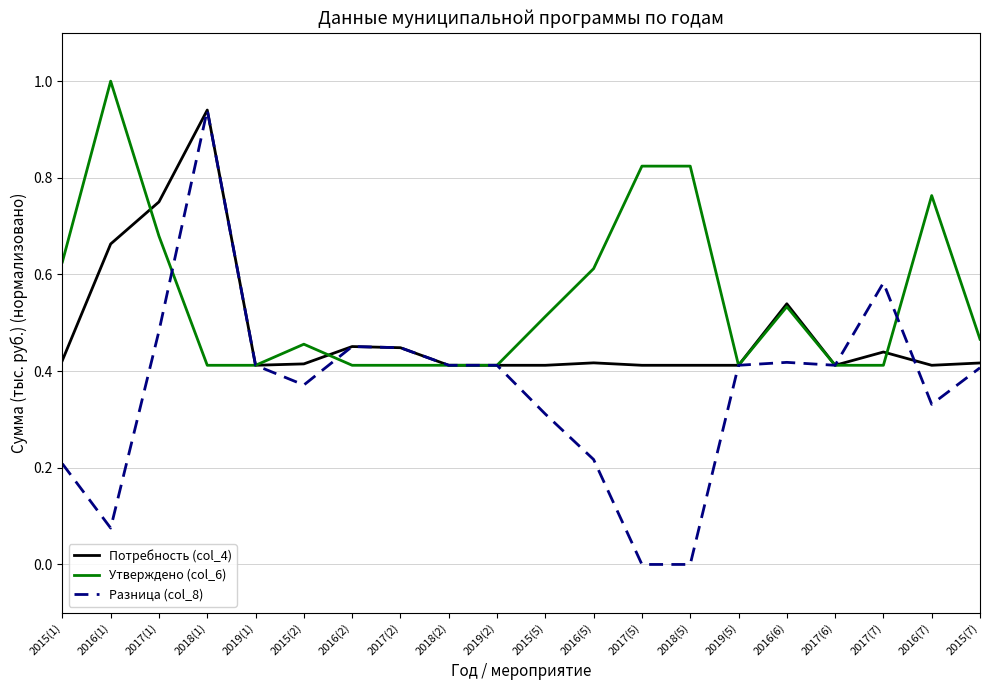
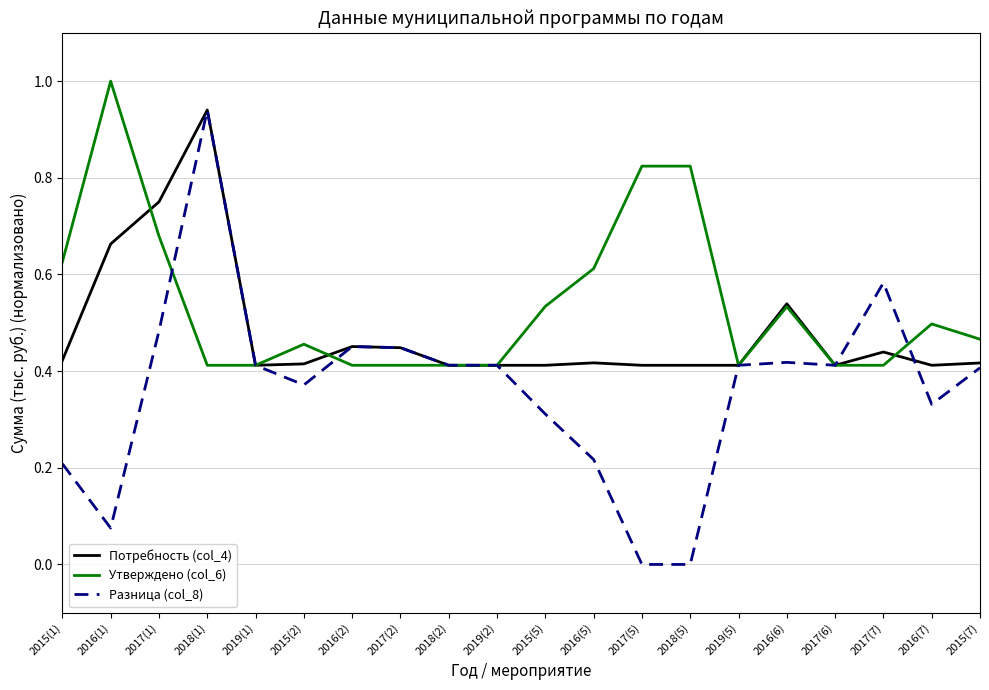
Утверждено (col_6), 2015(5): 0.51 -> 0.53
Утверждено (col_6), 2016(7): 0.76 -> 0.50
